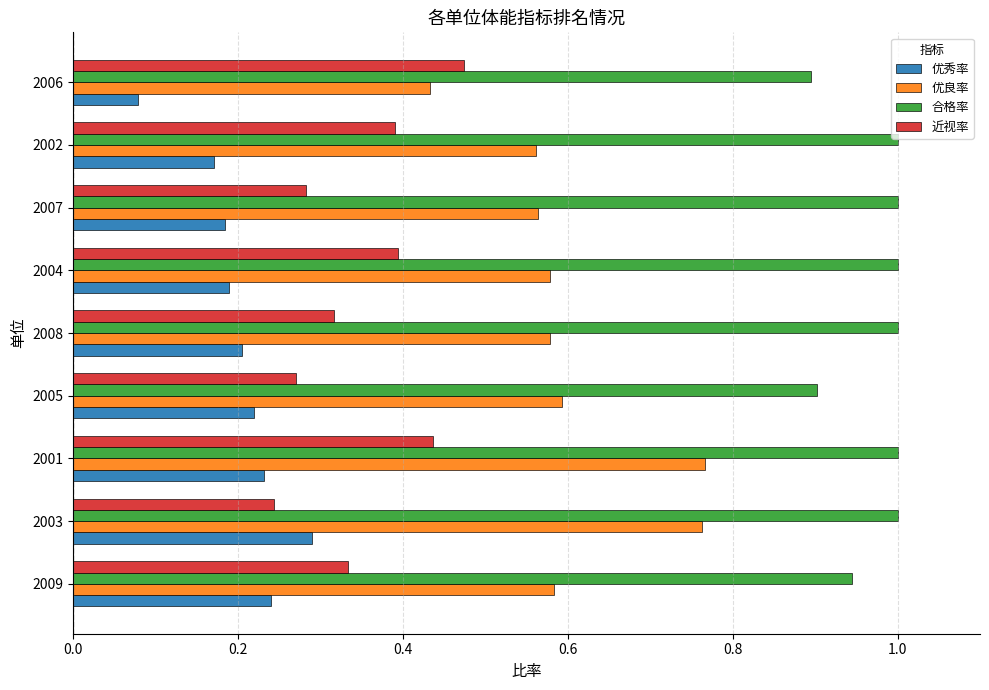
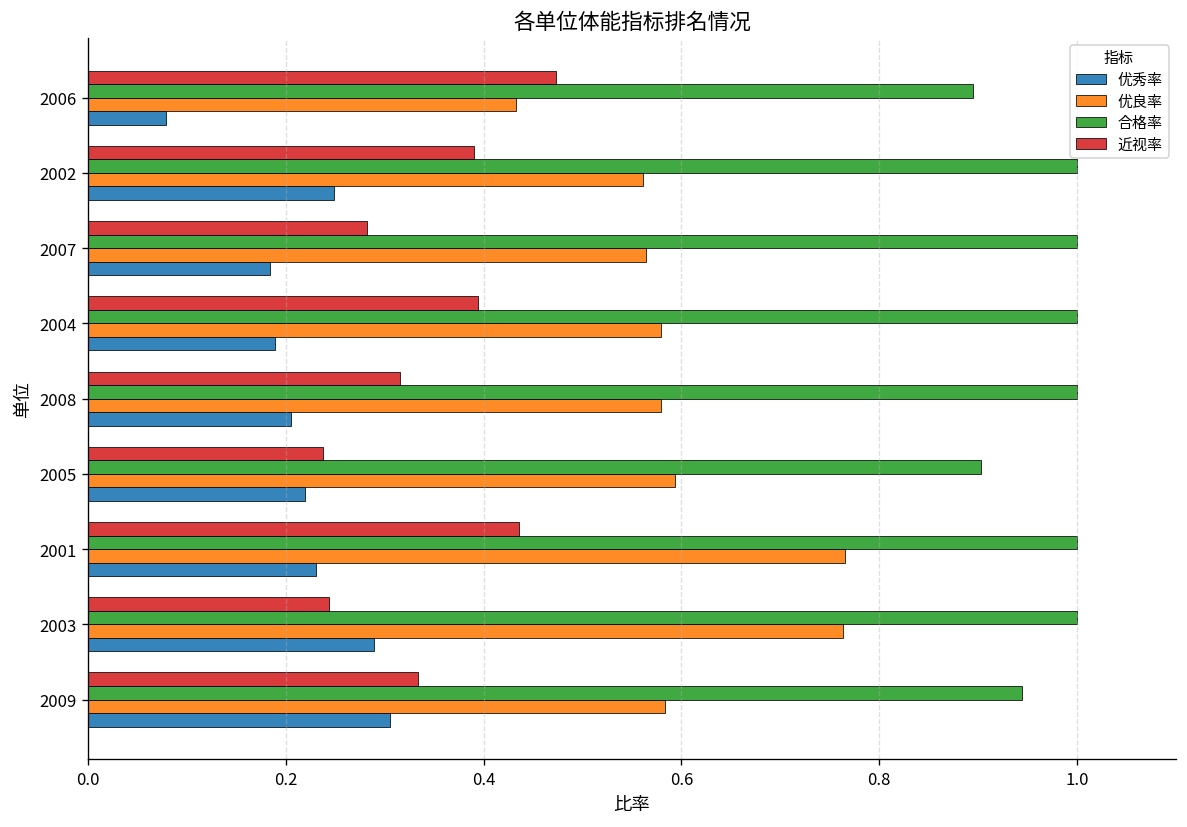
优秀率, 2002: 0.17 -> 0.25
近视率, 2005: 0.27 -> 0.24
优秀率, 2009: 0.24 -> 0.31
